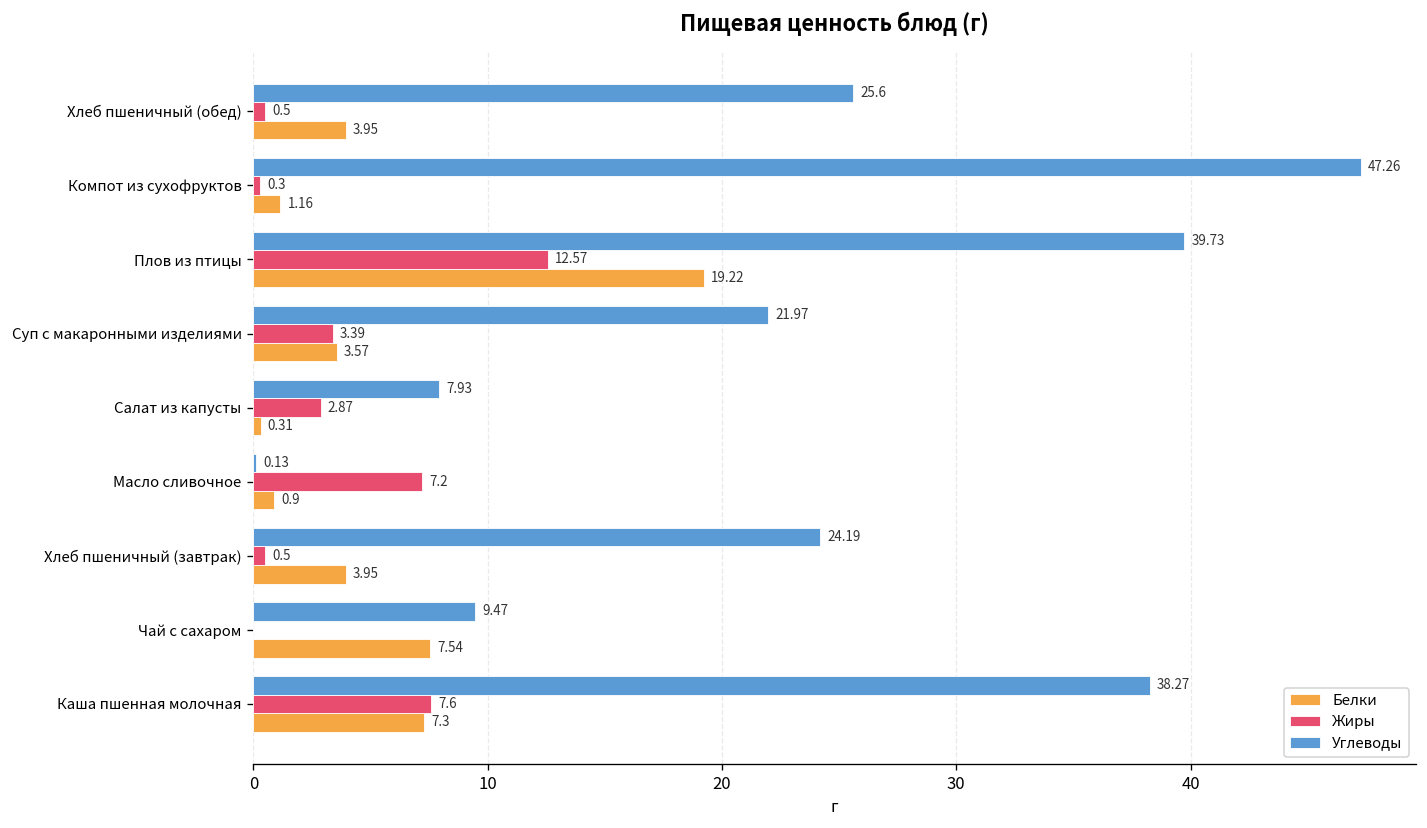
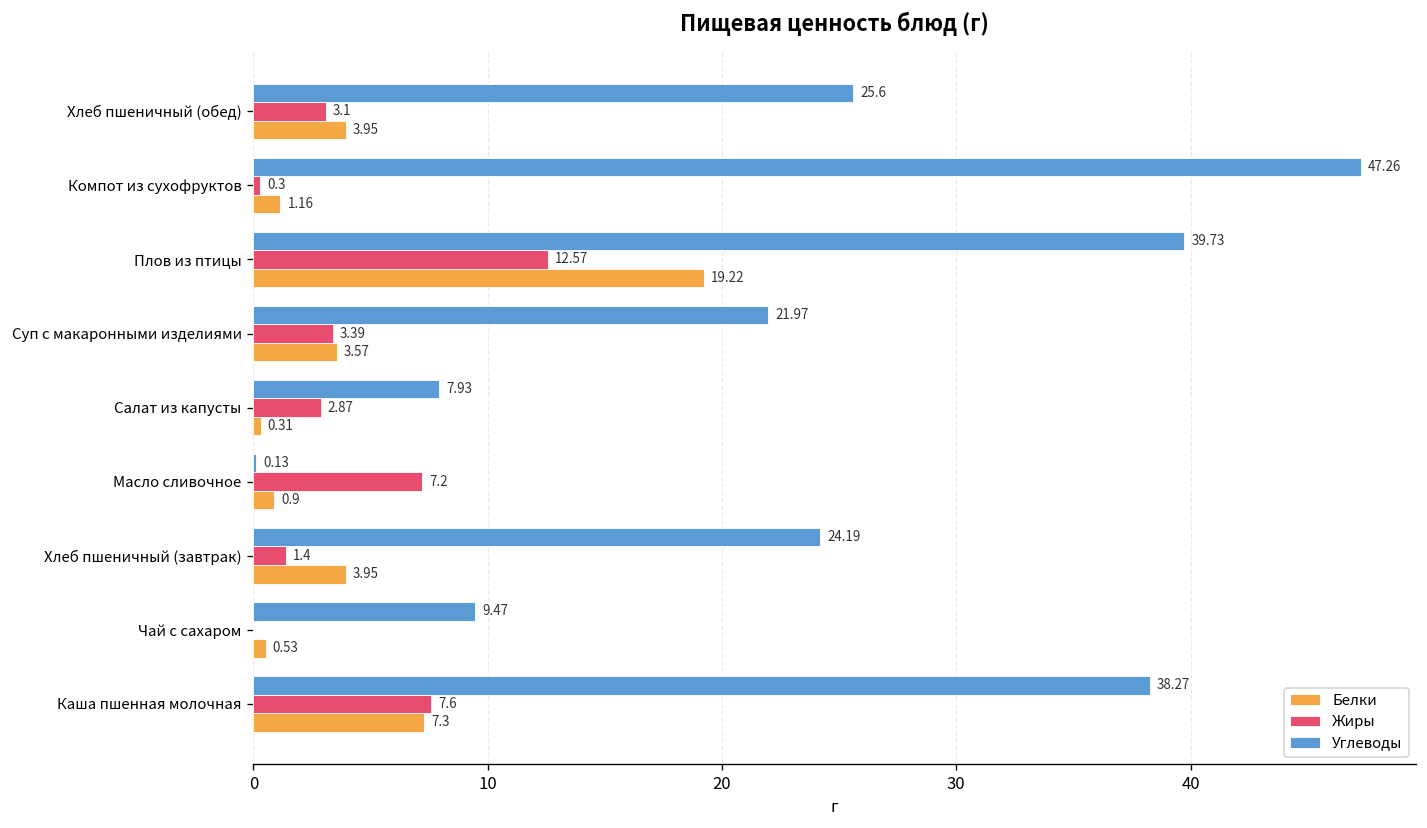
Жиры, Хлеб пшеничный (обед): 0.5 -> 3.1
Жиры, Хлеб пшеничный (завтрак): 0.5 -> 1.4
Белки, Чай с сахаром: 7.54 -> 0.53
